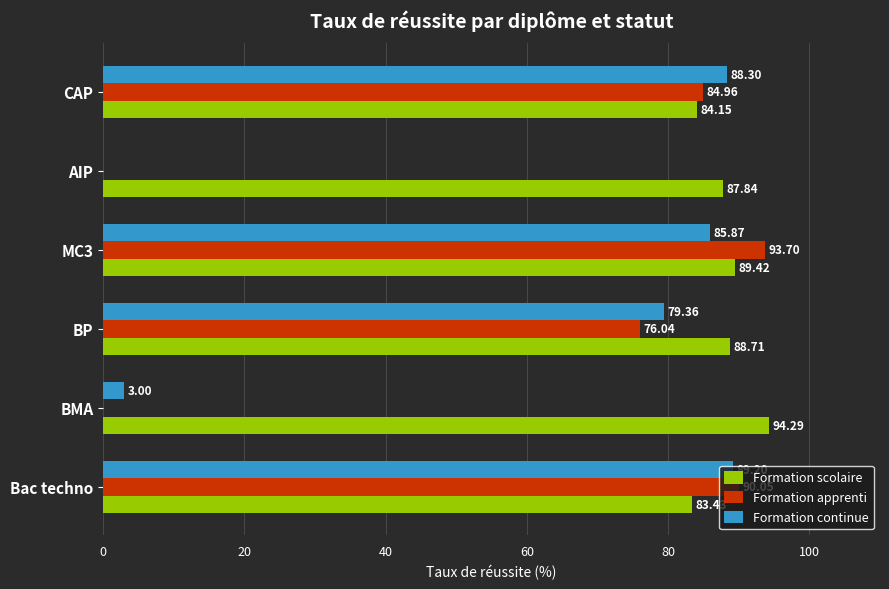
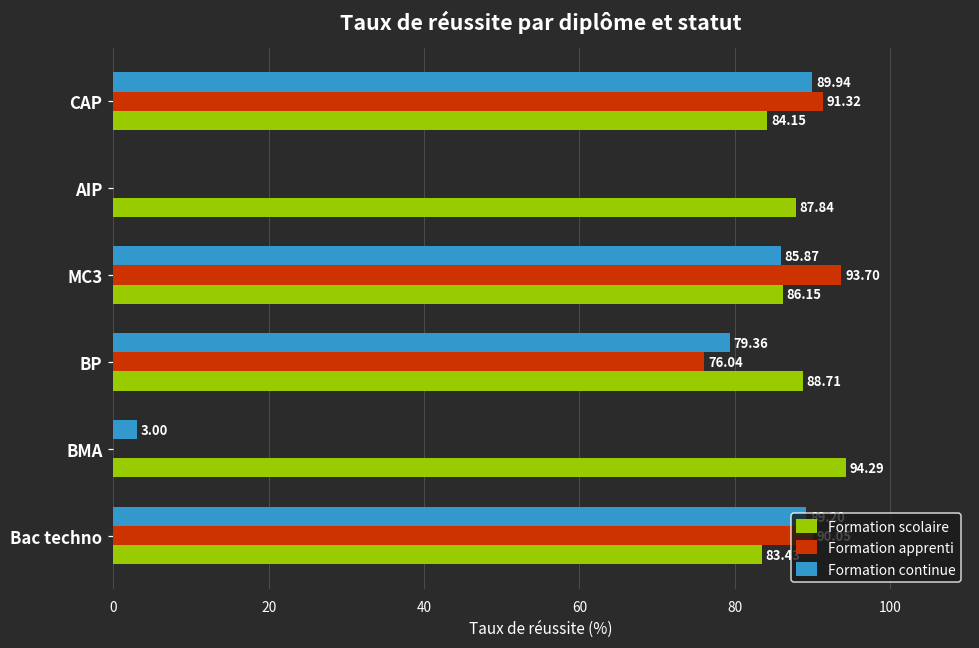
Formation continue, CAP: 88.30 -> 89.94
Formation apprenti, CAP: 84.96 -> 91.32
Formation scolaire, MC3: 89.42 -> 86.15
